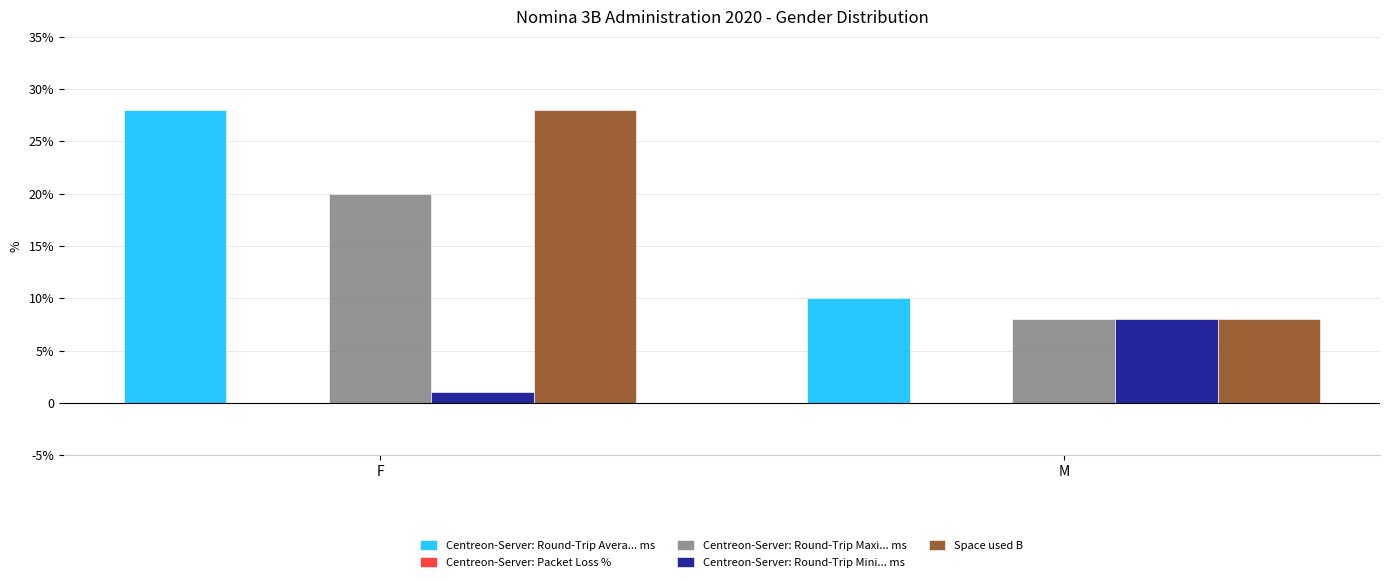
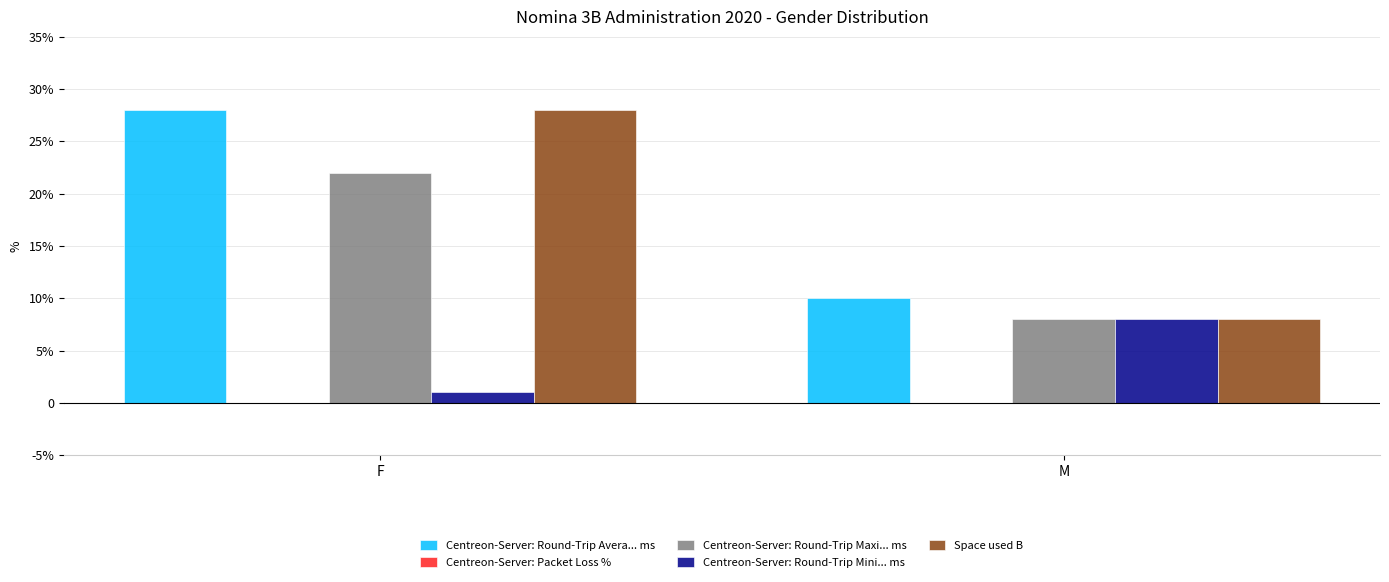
Centreon-Server: Round-Trip Maxi... ms, F: 20% -> 22%
